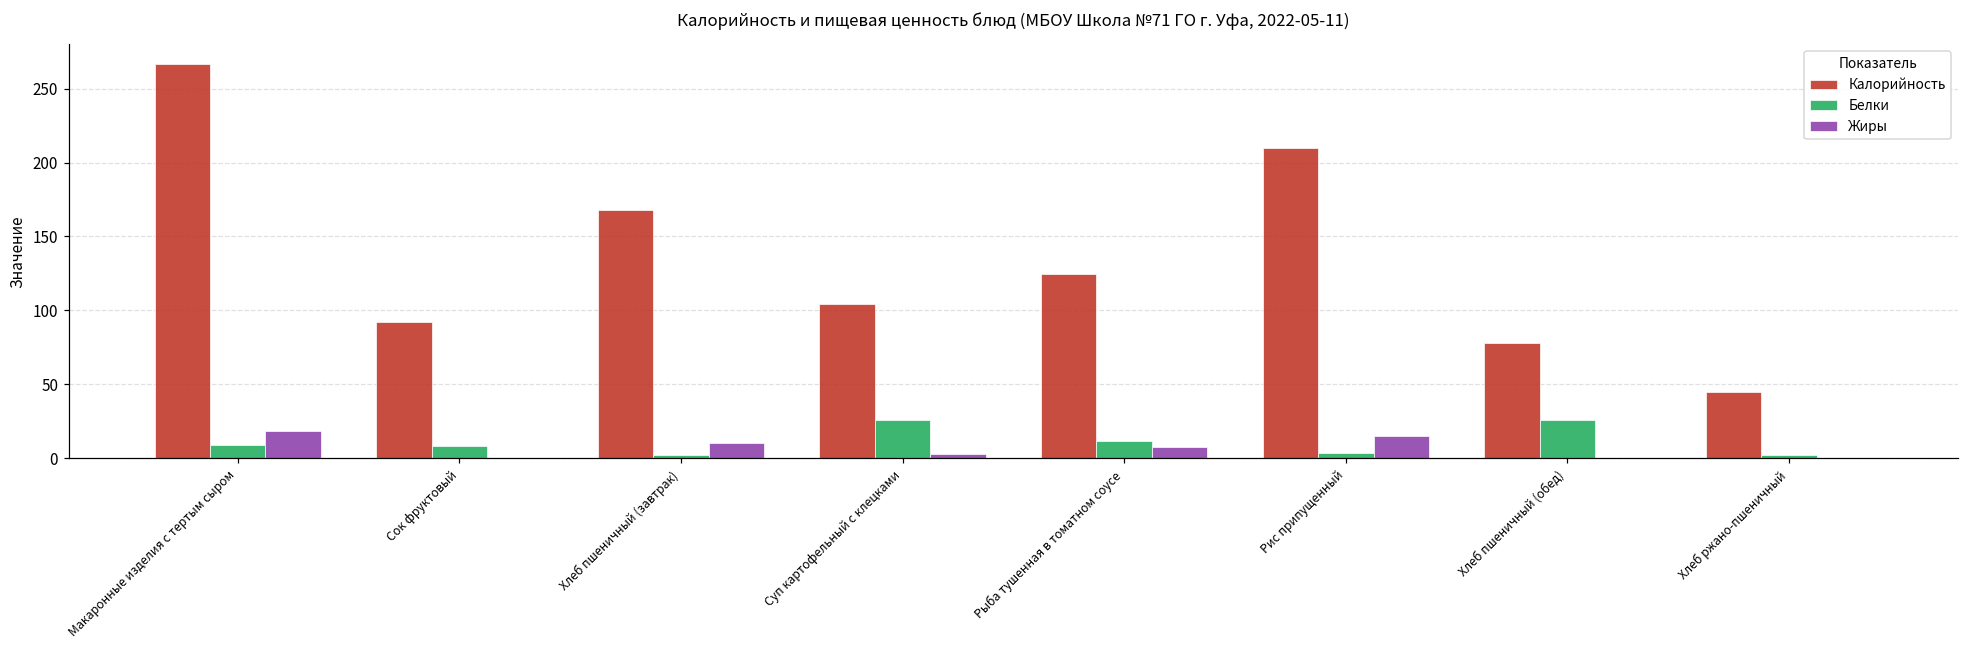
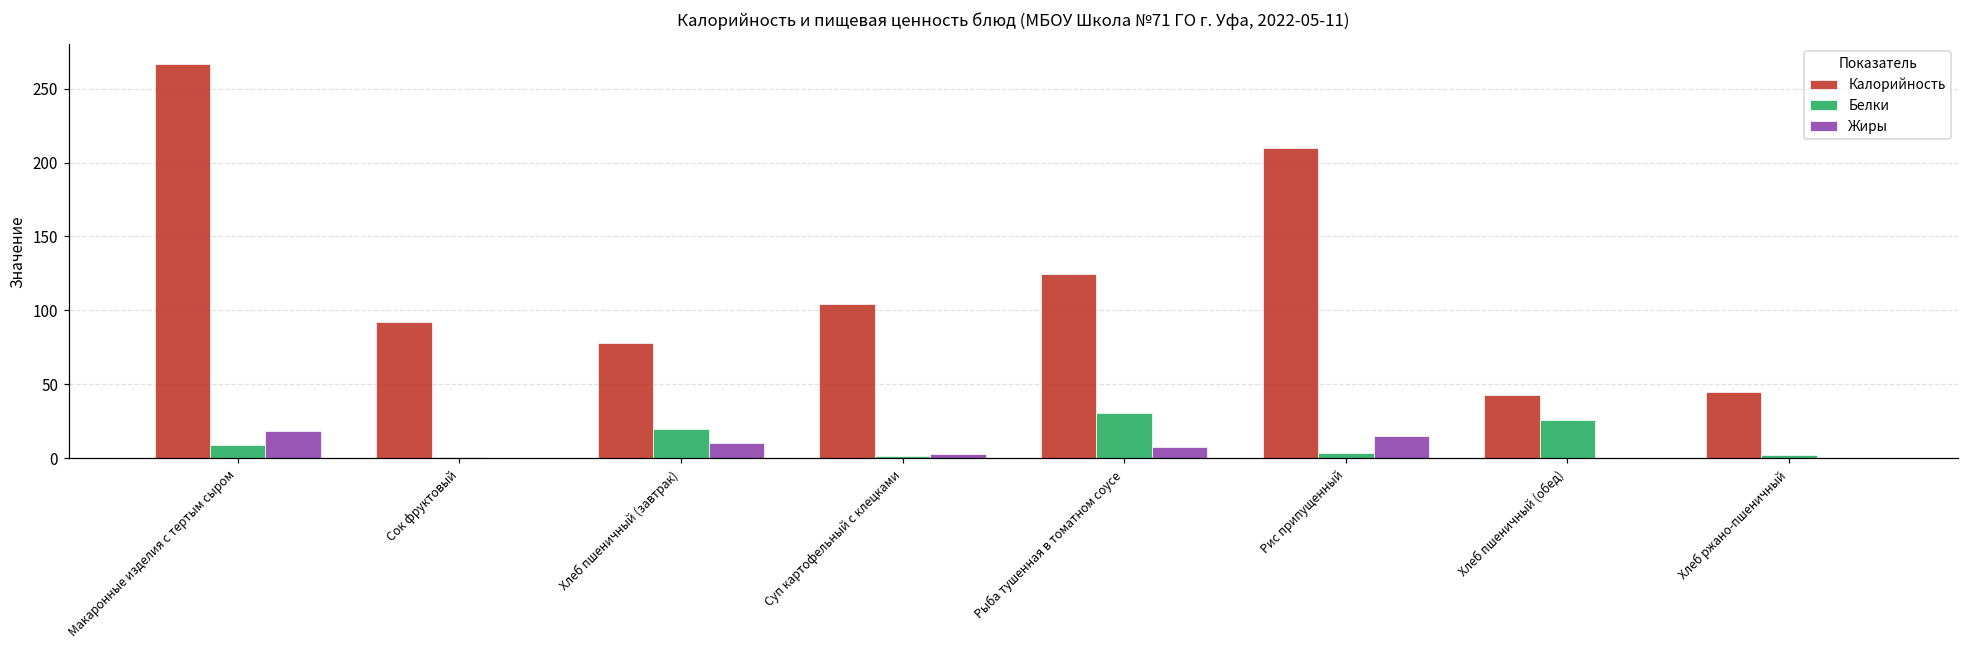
Белки, Сок фруктовый: 8 -> 1
Калорийность, Хлеб пшеничный (завтрак): 168 -> 78
Белки, Хлеб пшеничный (завтрак): 2 -> 20
Белки, Суп картофельный с клецками: 26 -> 1
Белки, Рыба тушенная в томатном соусе: 12 -> 30
Калорийность, Хлеб пшеничный (обед): 78 -> 43
